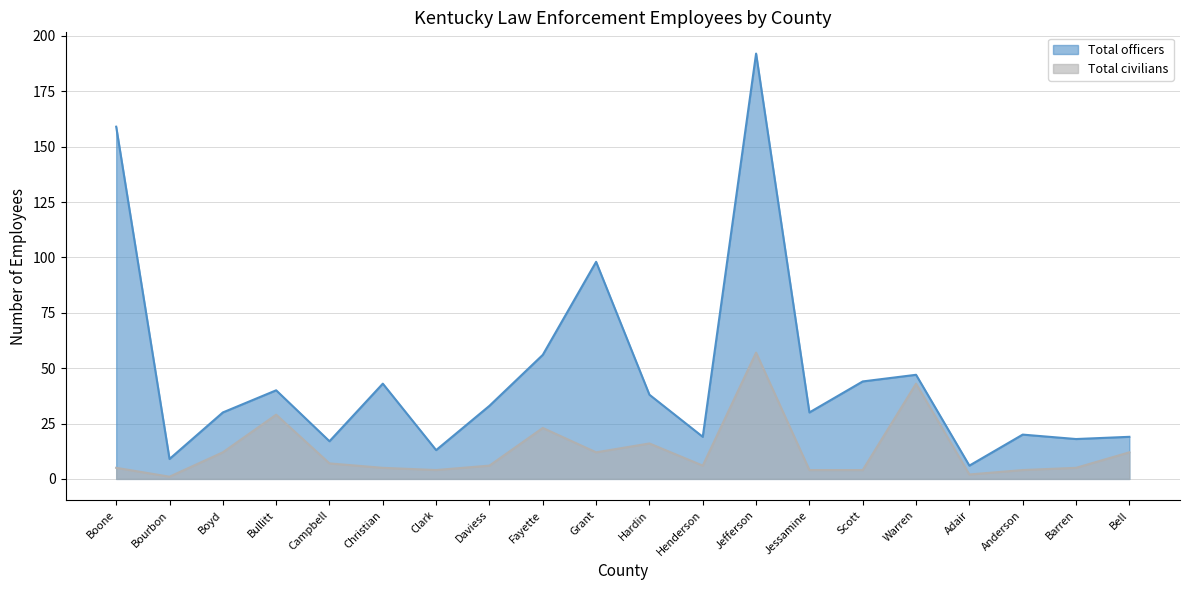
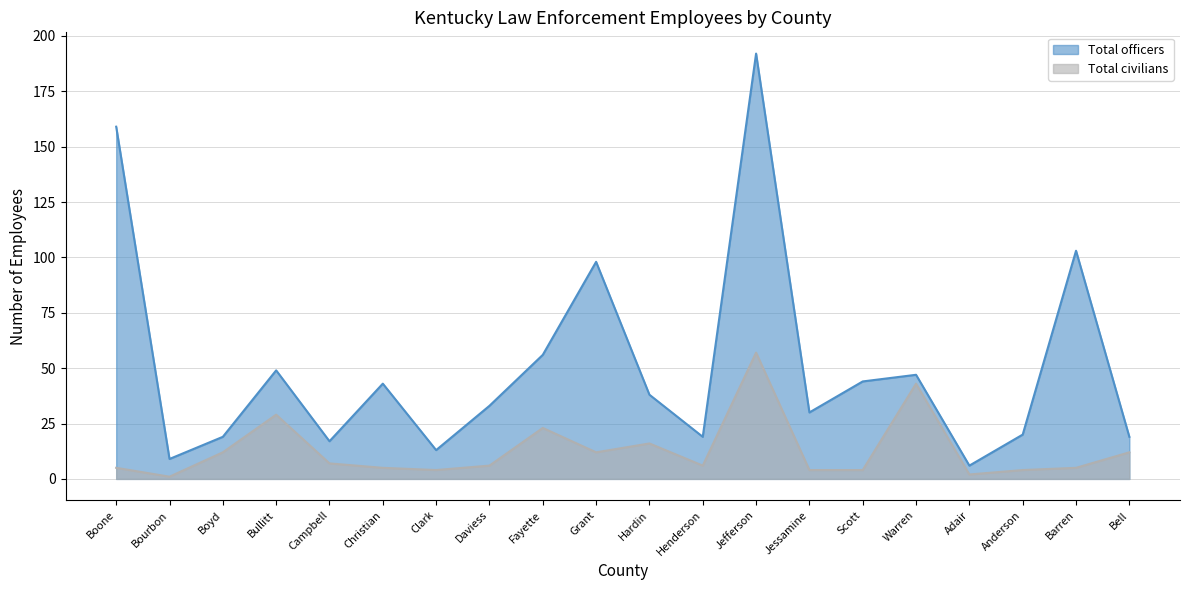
Total officers, Boyd: 30 -> 19
Total officers, Bullitt: 40 -> 49
Total officers, Barren: 18 -> 103
